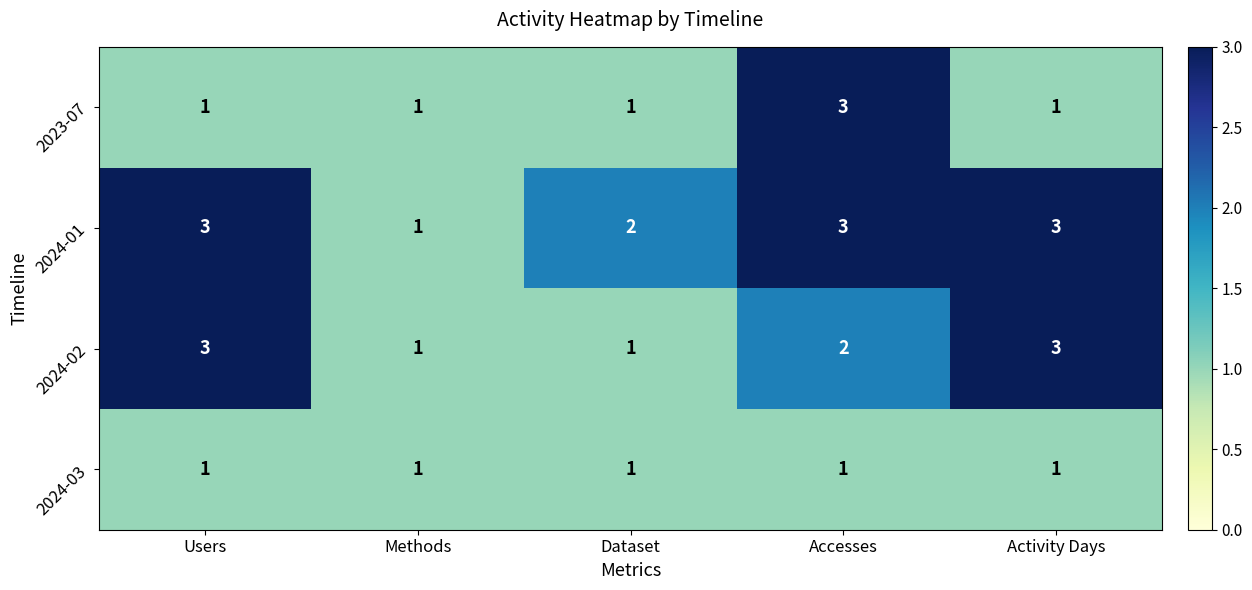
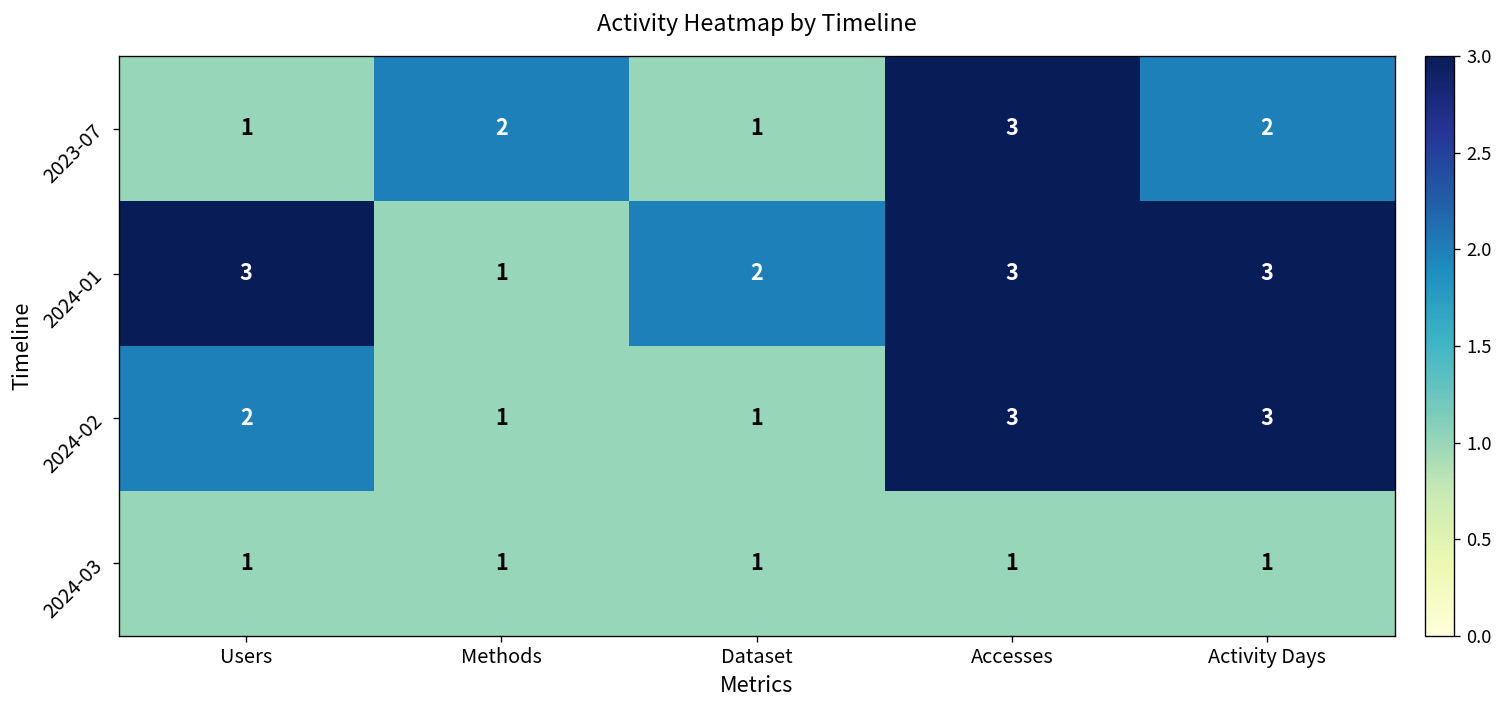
2023-07, Methods: 1 -> 2
2023-07, Activity Days: 1 -> 2
2024-02, Users: 3 -> 2
2024-02, Accesses: 2 -> 3
